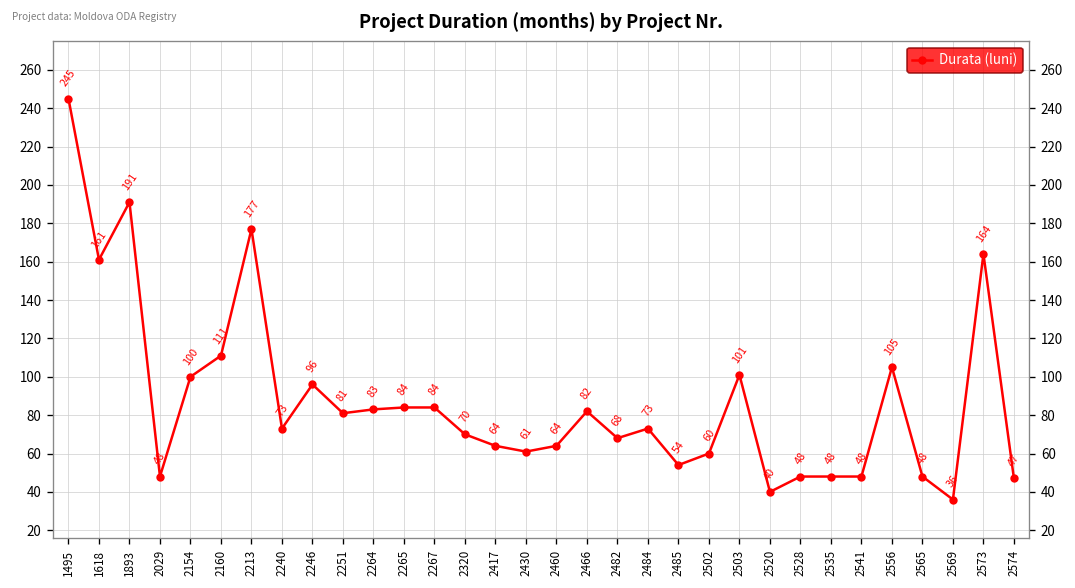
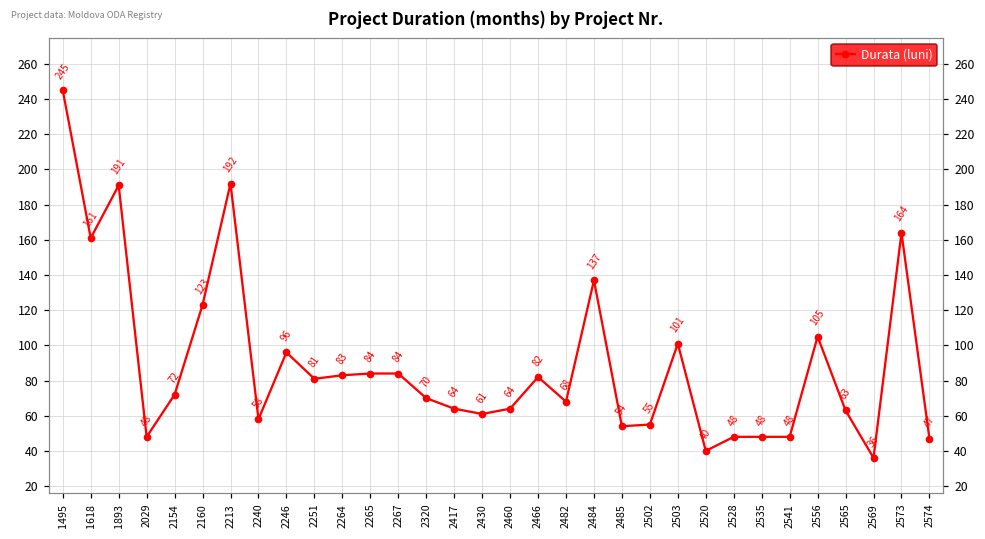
2154: 100 -> 72
2160: 111 -> 123
2213: 177 -> 192
2240: 73 -> 58
2484: 73 -> 137
2502: 60 -> 55
2565: 48 -> 63
